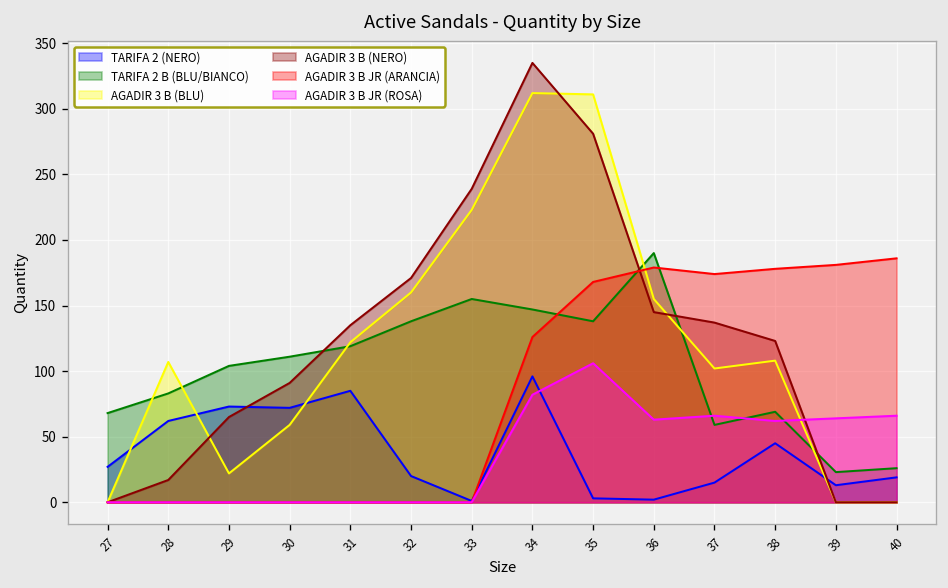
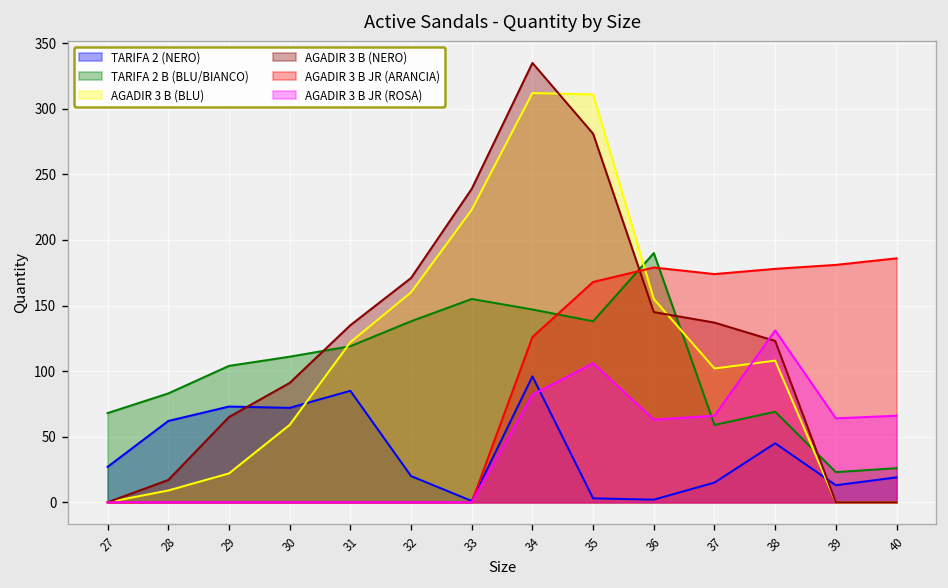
AGADIR 3 B (BLU), 28: 107 -> 9
AGADIR 3 B JR (ROSA), 38: 62 -> 131
